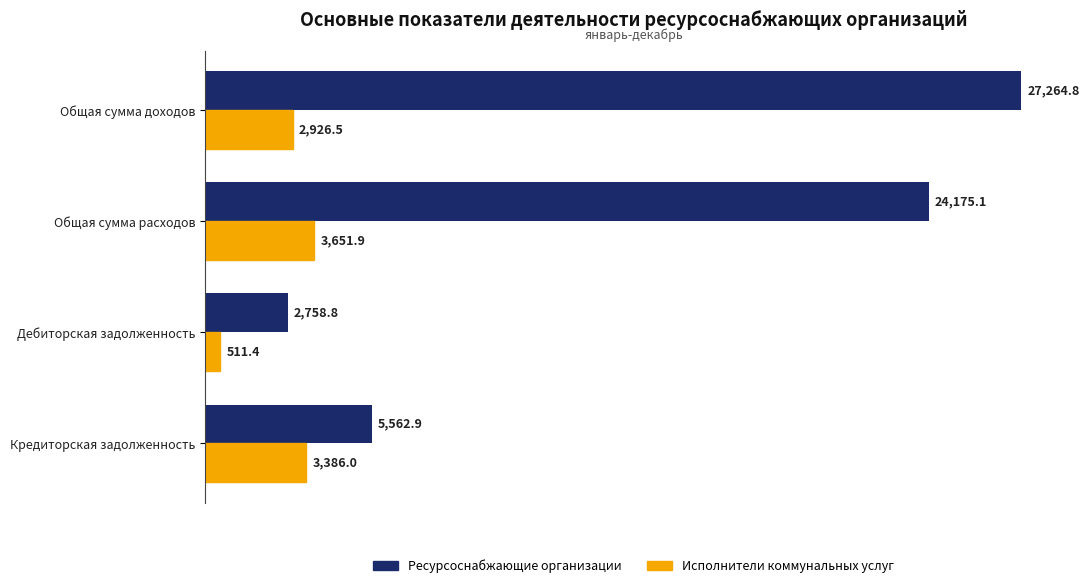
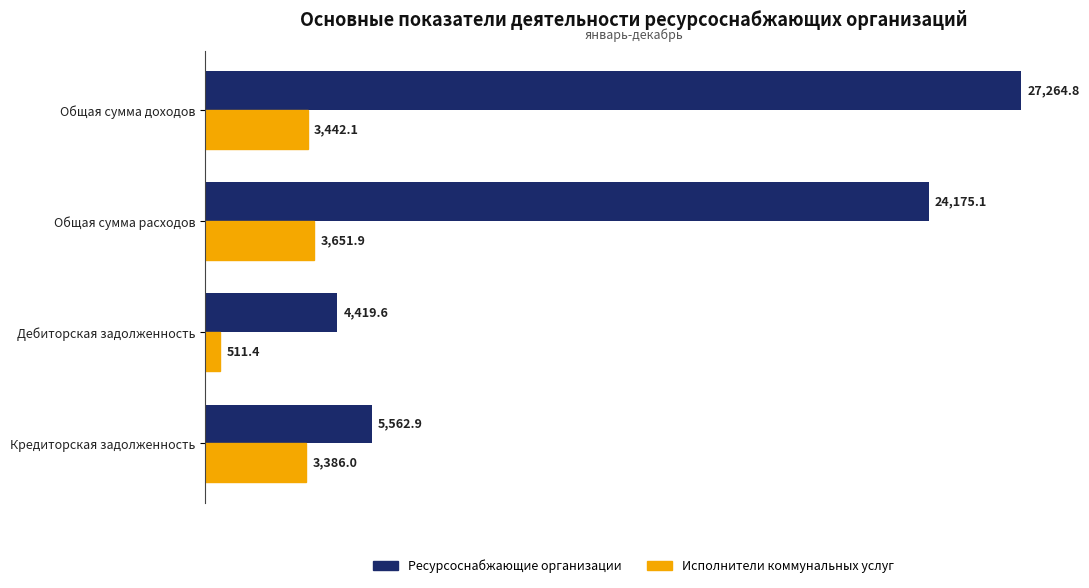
Исполнители коммунальных услуг, Общая сумма доходов: 2,926.5 -> 3,442.1
Ресурсоснабжающие организации, Дебиторская задолженность: 2,758.8 -> 4,419.6
